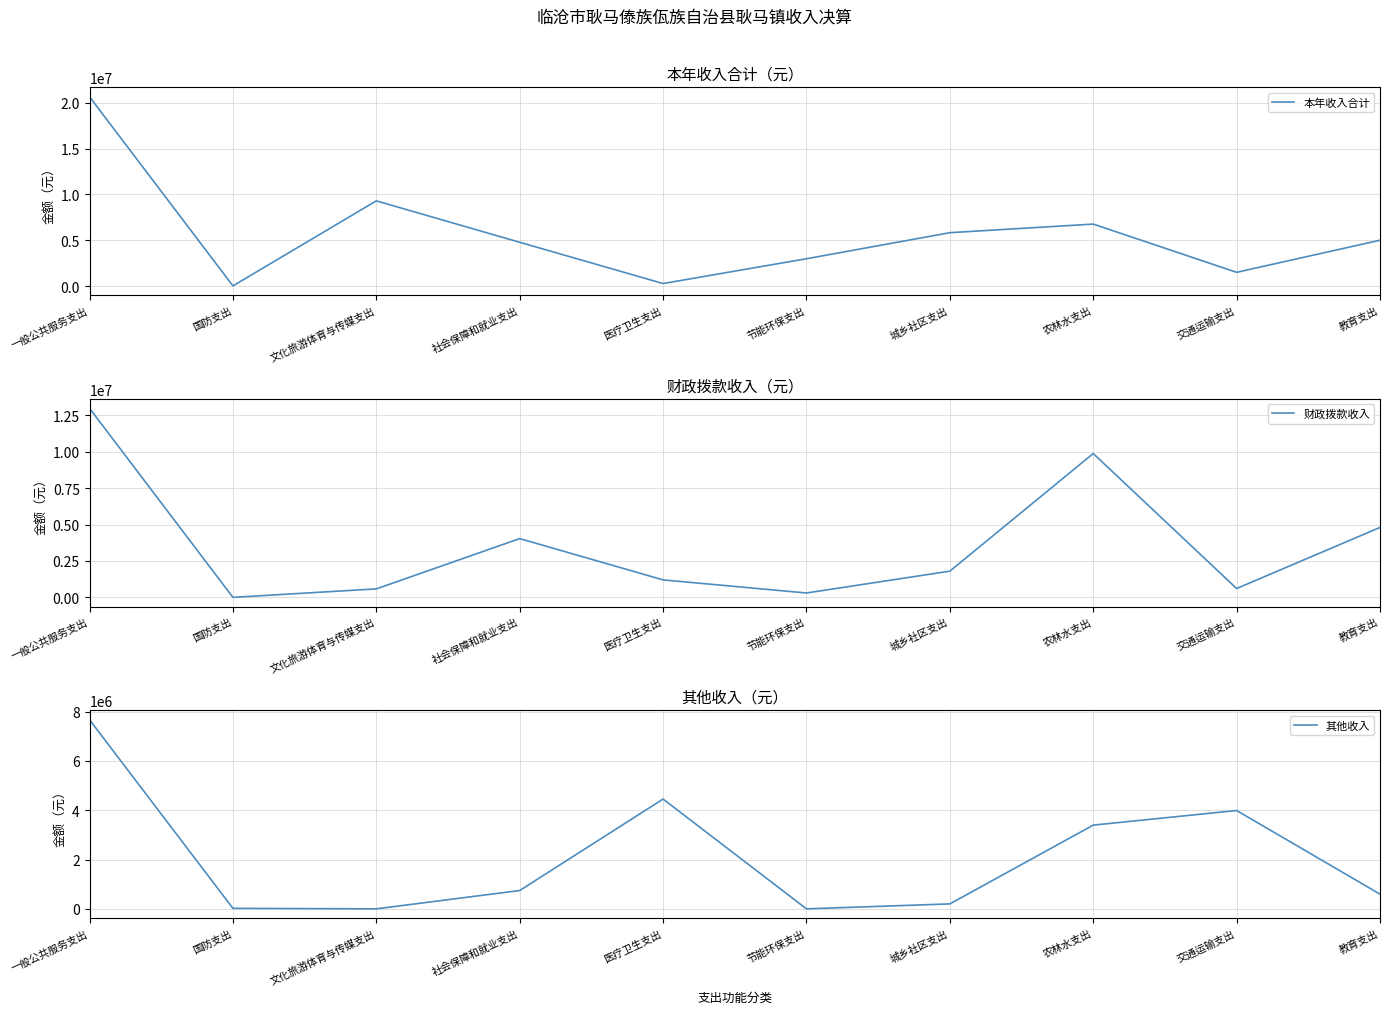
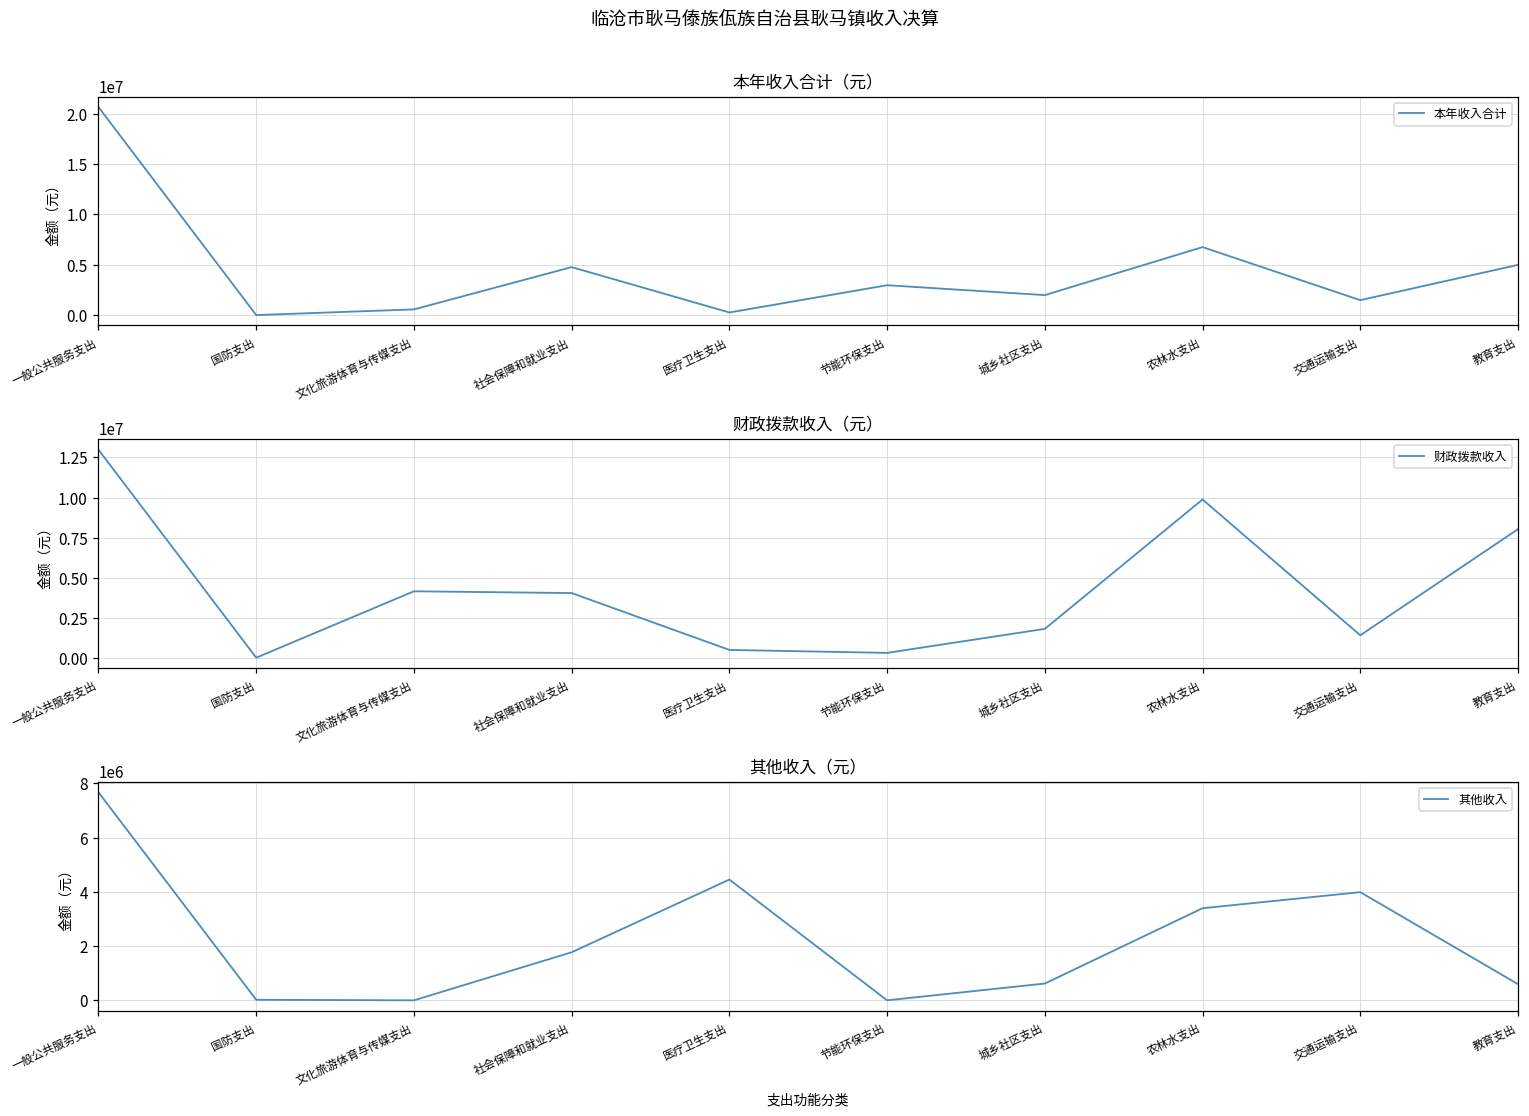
本年收入合计（元）, 文化旅游体育与传媒支出: 9000000 -> 1000000
本年收入合计（元）, 城乡社区支出: 6000000 -> 2000000
财政拨款收入（元）, 文化旅游体育与传媒支出: 600000 -> 4100000
财政拨款收入（元）, 医疗卫生支出: 1200000 -> 500000
财政拨款收入（元）, 交通运输支出: 600000 -> 1400000
财政拨款收入（元）, 教育支出: 4800000 -> 8000000
其他收入（元）, 社会保障和就业支出: 700000 -> 1800000
其他收入（元）, 城乡社区支出: 200000 -> 600000
